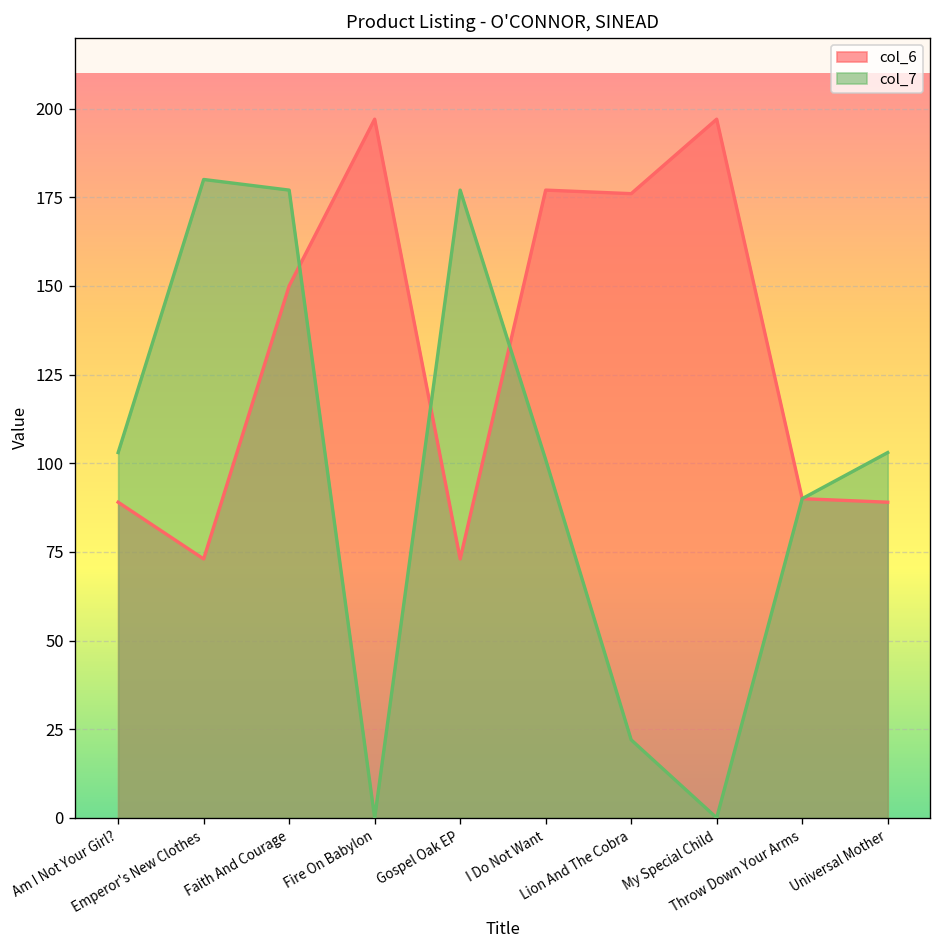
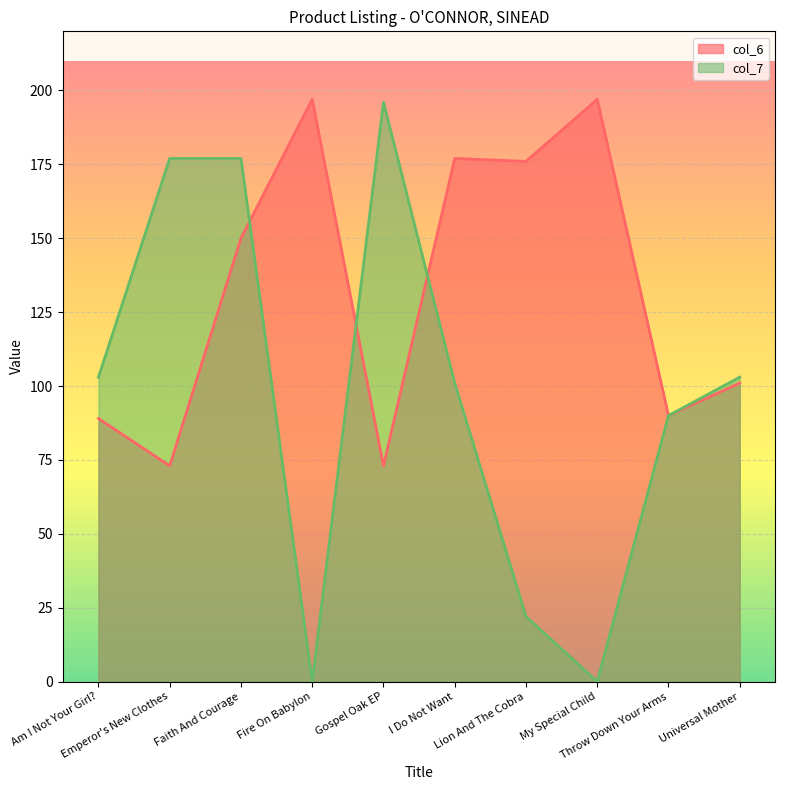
col_7, Emperor's New Clothes: 180 -> 177
col_7, Gospel Oak EP: 177 -> 196
col_6, Universal Mother: 89 -> 101
